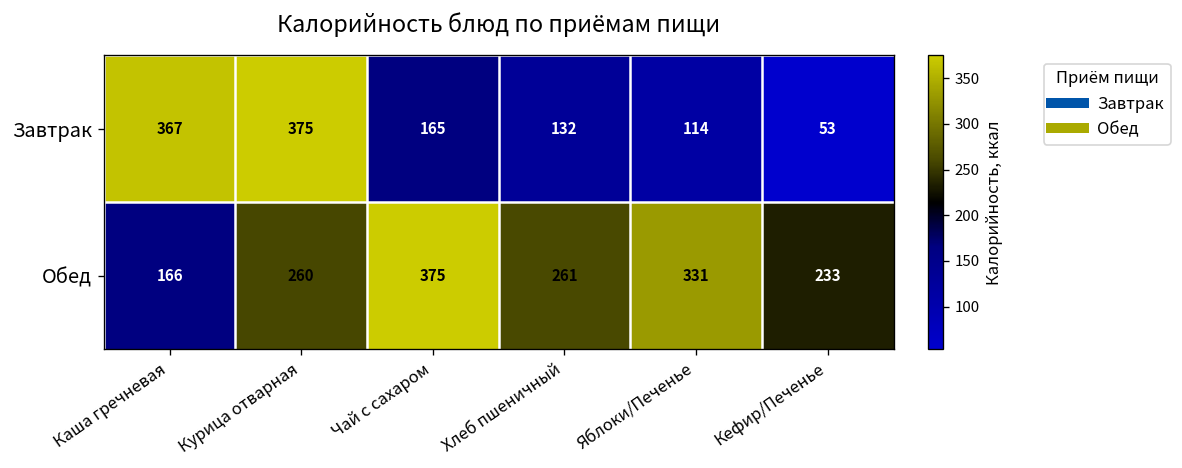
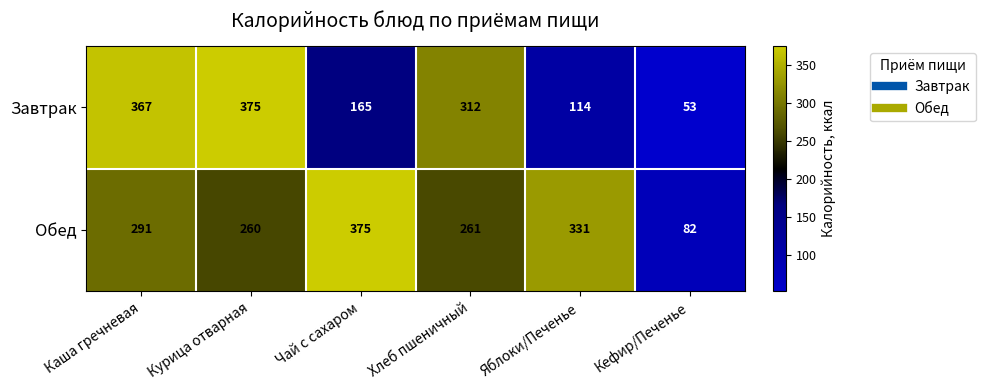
Завтрак, Хлеб пшеничный: 132 -> 312
Обед, Каша гречневая: 166 -> 291
Обед, Кефир/Печенье: 233 -> 82
